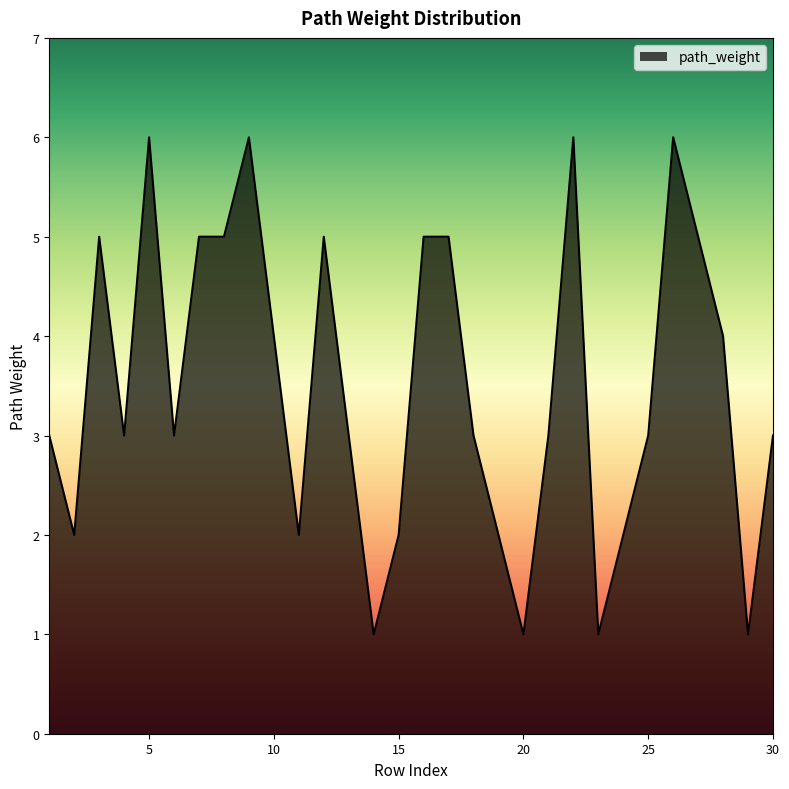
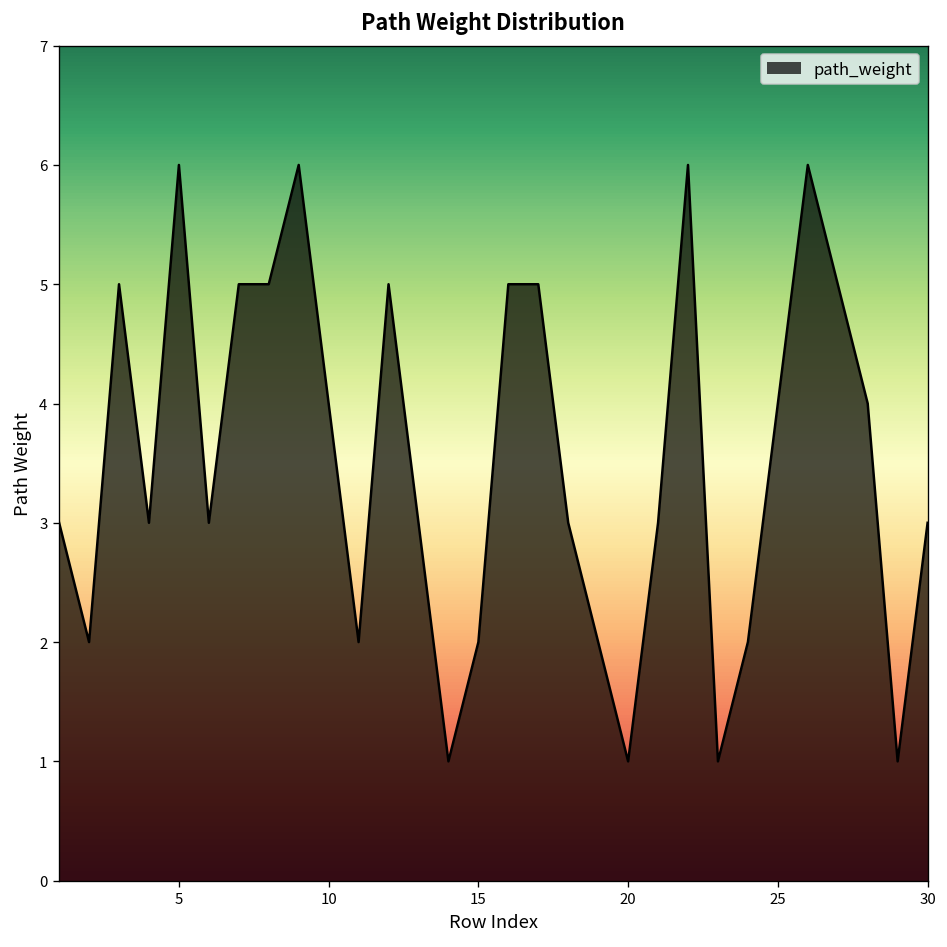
25: 3 -> 4
